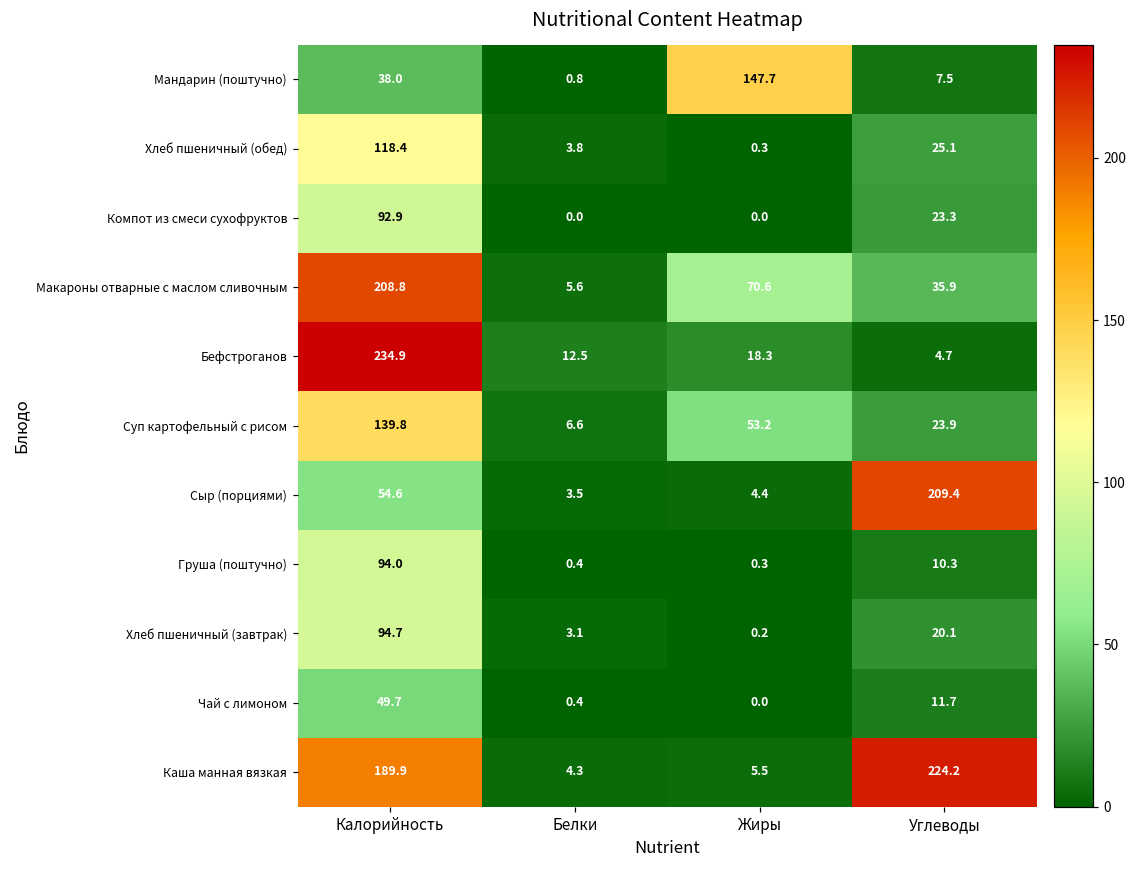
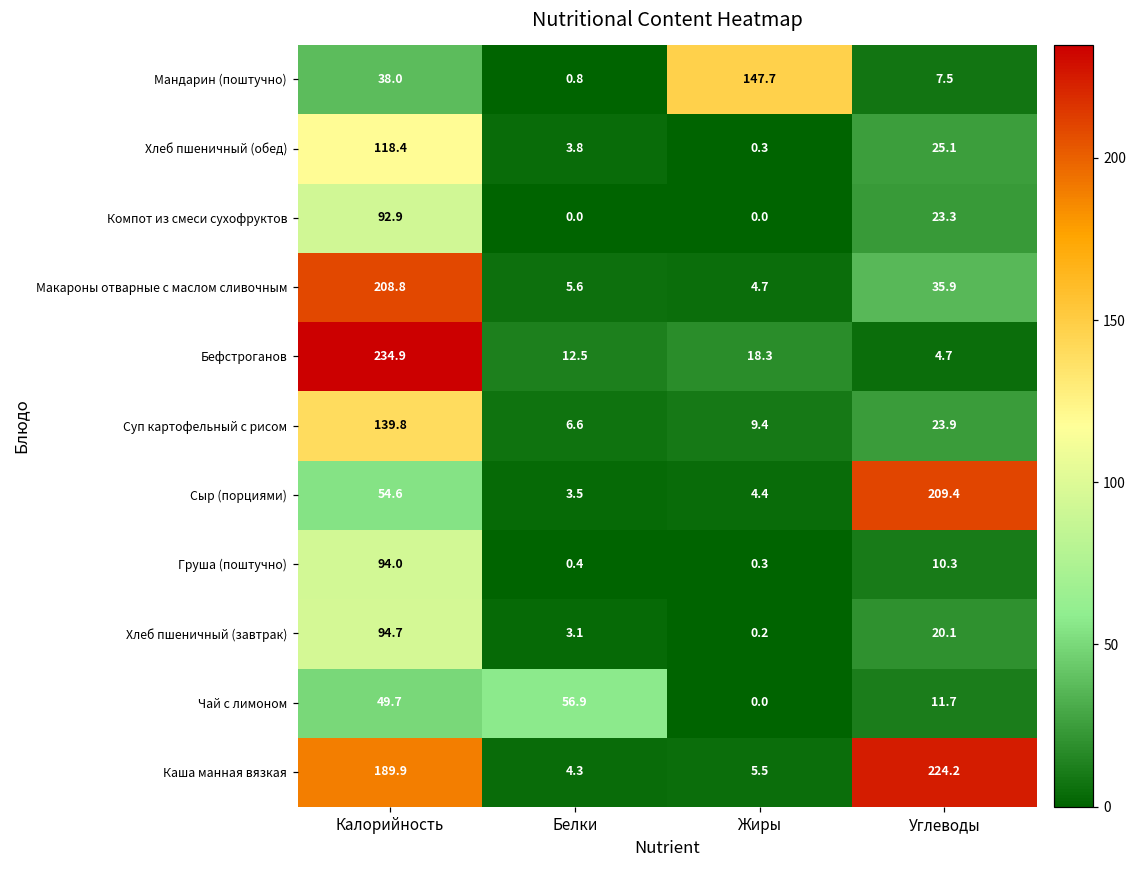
Макароны отварные с маслом сливочным, Жиры: 70.6 -> 4.7
Суп картофельный с рисом, Жиры: 53.2 -> 9.4
Чай с лимоном, Белки: 0.4 -> 56.9
